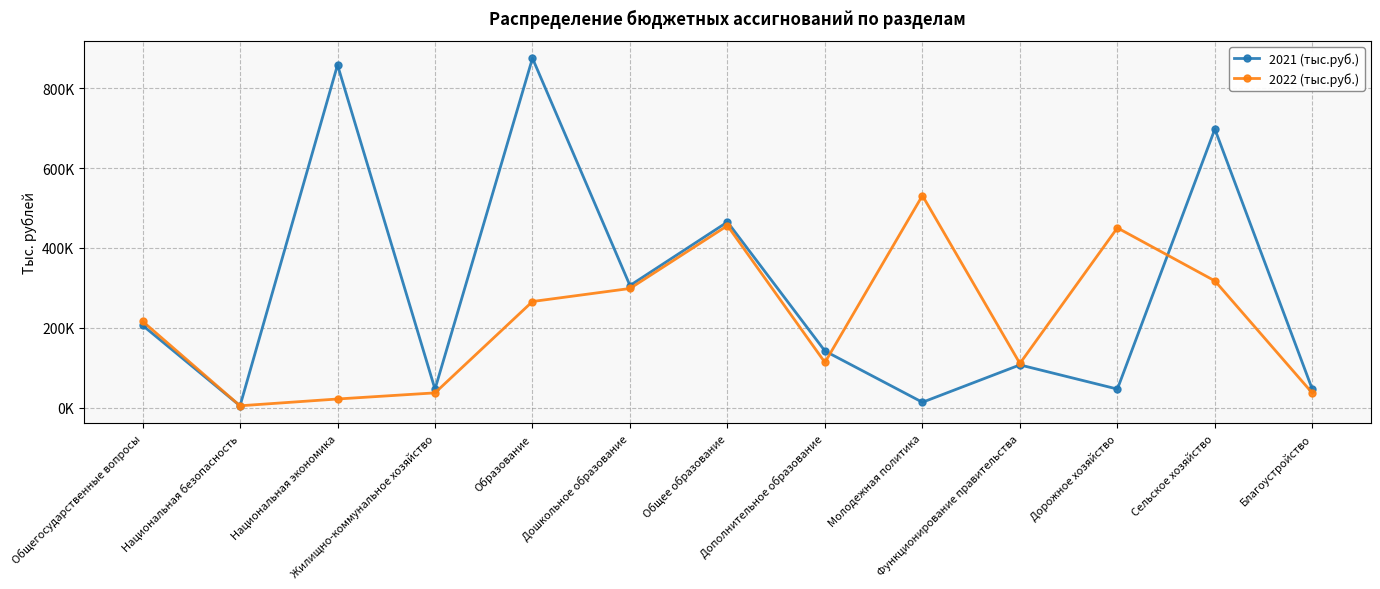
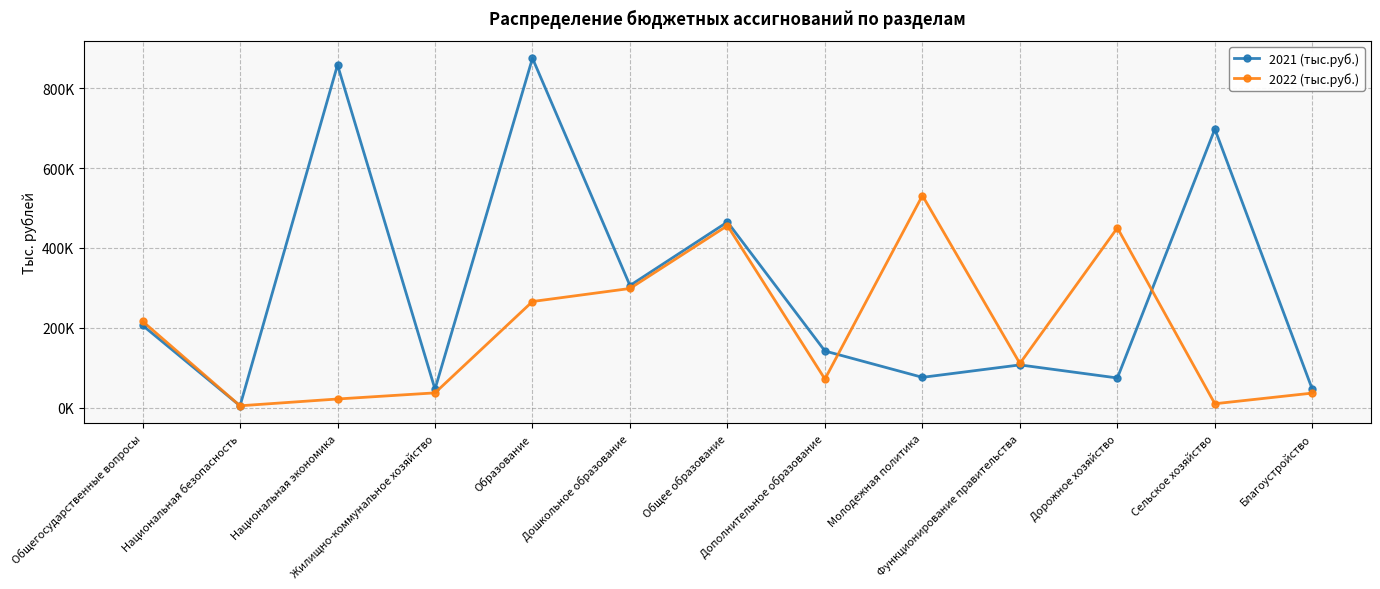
2022 (тыс.руб.), Дополнительное образование: 110000 -> 70000
2021 (тыс.руб.), Молодежная политика: 10000 -> 80000
2021 (тыс.руб.), Дорожное хозяйство: 50000 -> 70000
2022 (тыс.руб.), Сельское хозяйство: 320000 -> 10000
